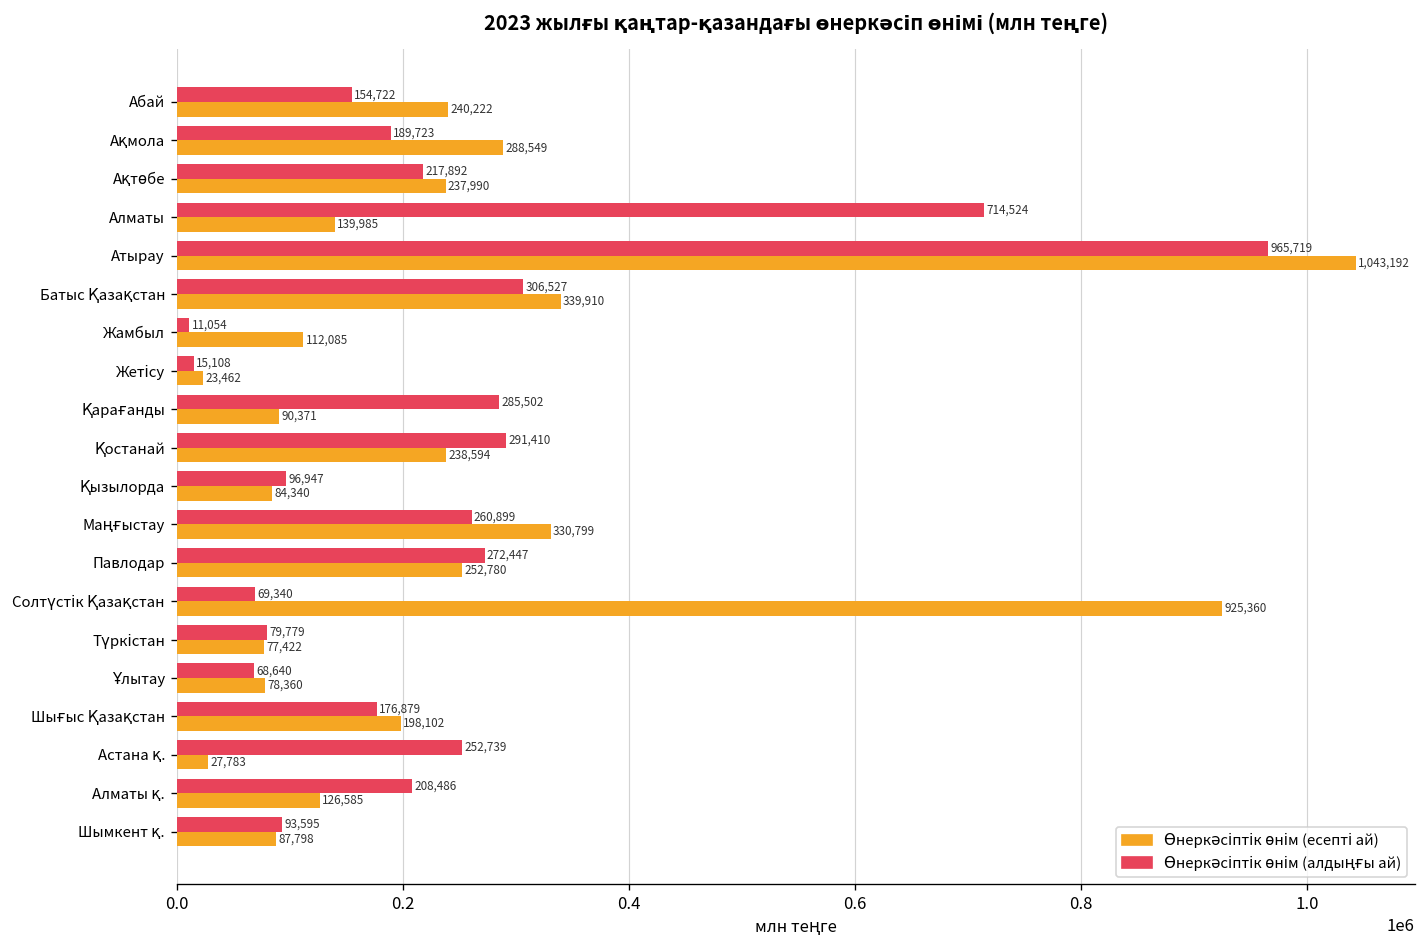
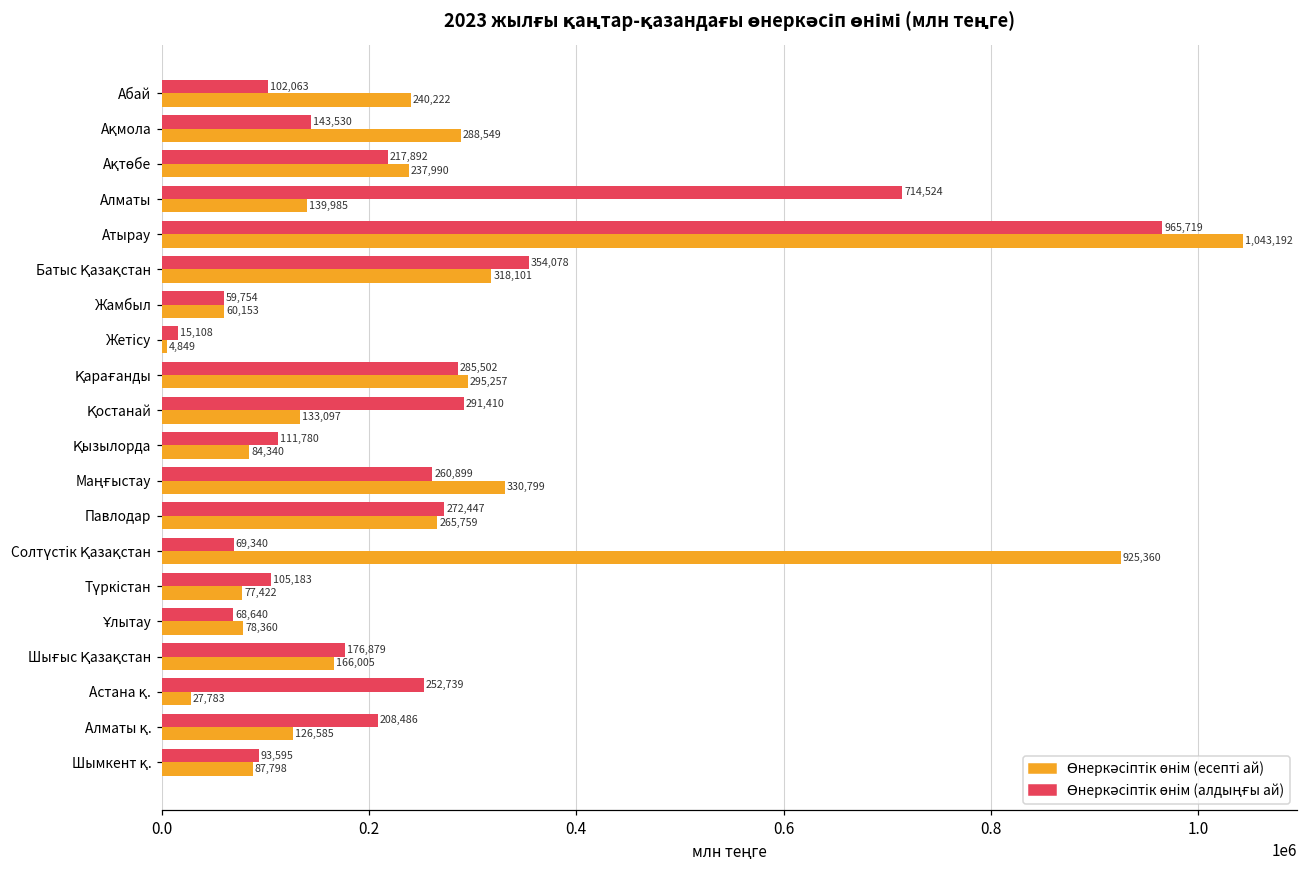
Өнеркәсіптік өнім (алдыңғы ай), Абай: 154,722 -> 102,063
Өнеркәсіптік өнім (алдыңғы ай), Ақмола: 189,723 -> 143,530
Өнеркәсіптік өнім (алдыңғы ай), Батыс Қазақстан: 306,527 -> 354,078
Өнеркәсіптік өнім (есепті ай), Батыс Қазақстан: 339,910 -> 318,101
Өнеркәсіптік өнім (алдыңғы ай), Жамбыл: 11,054 -> 59,754
Өнеркәсіптік өнім (есепті ай), Жамбыл: 112,085 -> 60,153
Өнеркәсіптік өнім (есепті ай), Жетісу: 23,462 -> 4,849
Өнеркәсіптік өнім (есепті ай), Қарағанды: 90,371 -> 295,257
Өнеркәсіптік өнім (есепті ай), Қостанай: 238,594 -> 133,097
Өнеркәсіптік өнім (алдыңғы ай), Қызылорда: 96,947 -> 111,780
Өнеркәсіптік өнім (есепті ай), Павлодар: 252,780 -> 265,759
Өнеркәсіптік өнім (алдыңғы ай), Түркістан: 79,779 -> 105,183
Өнеркәсіптік өнім (есепті ай), Шығыс Қазақстан: 198,102 -> 166,005
